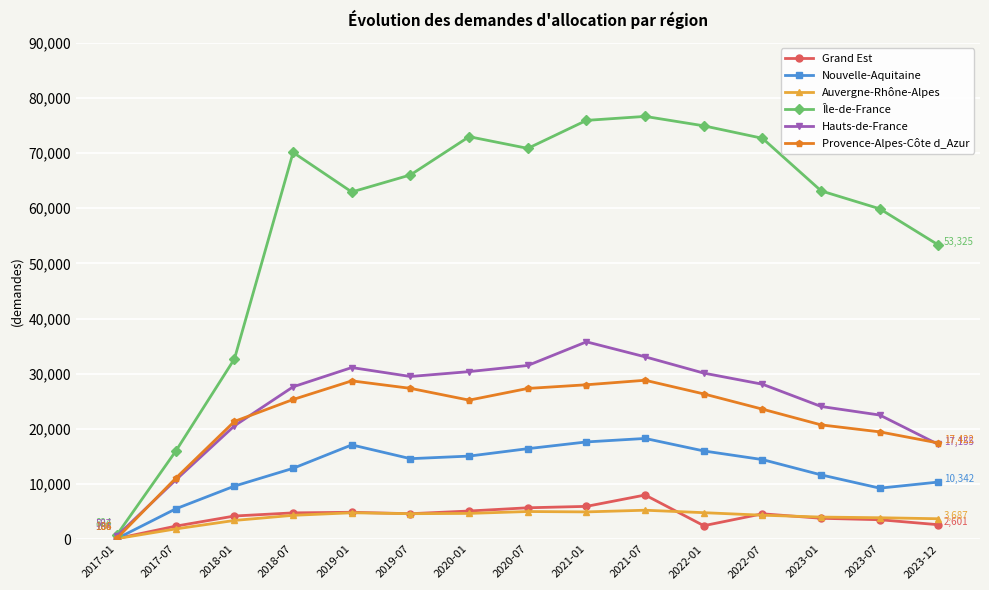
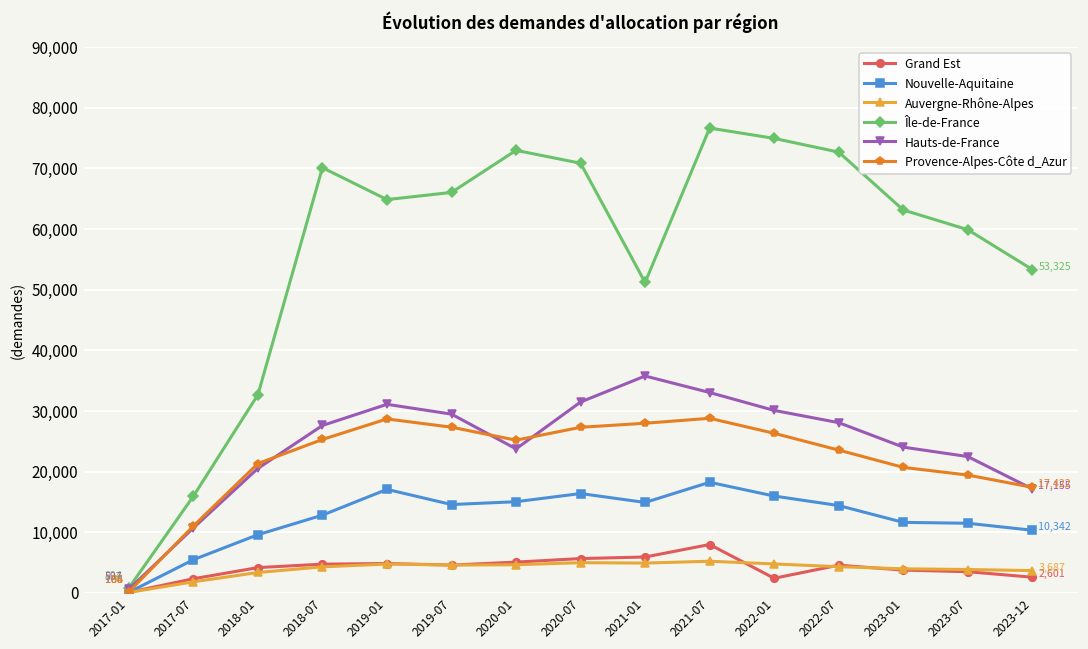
Île-de-France, 2019-01: 63,000 -> 65,000
Hauts-de-France, 2020-01: 30,000 -> 24,000
Nouvelle-Aquitaine, 2021-01: 18,000 -> 15,000
Île-de-France, 2021-01: 76,000 -> 51,000
Nouvelle-Aquitaine, 2023-07: 9,000 -> 11,000
